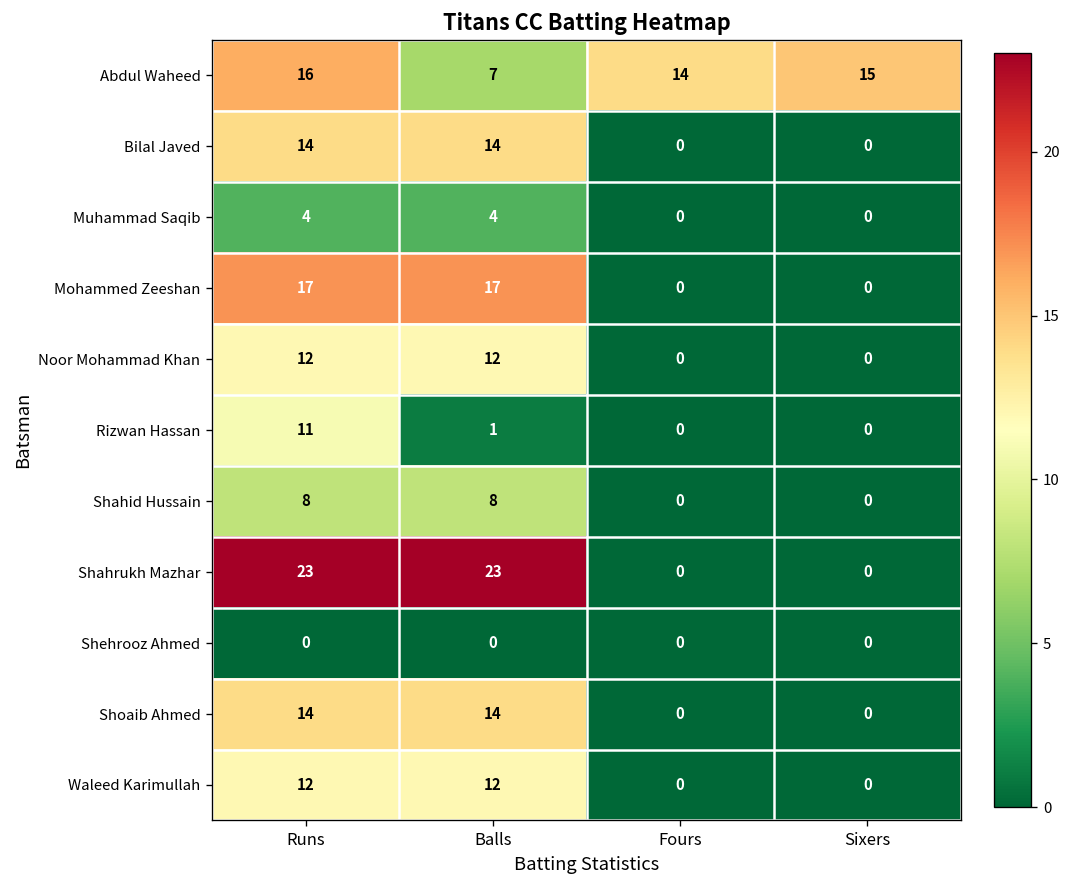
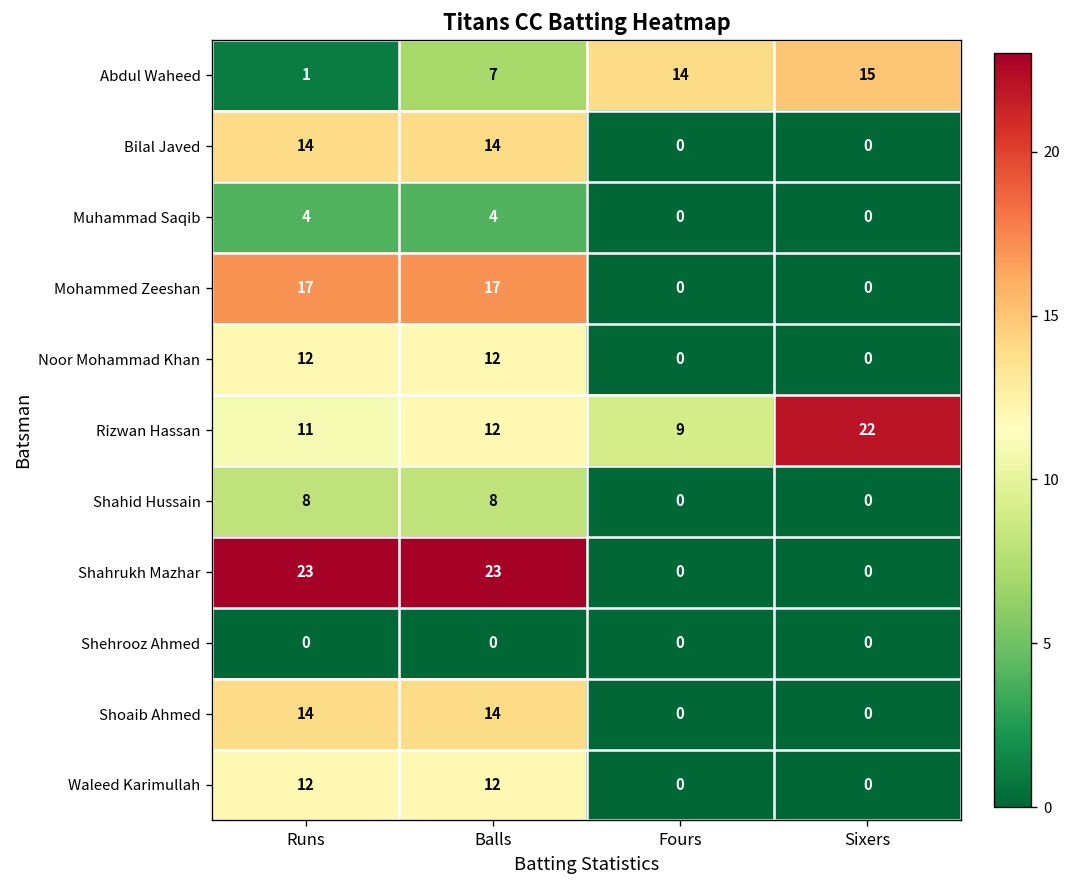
Abdul Waheed, Runs: 16 -> 1
Rizwan Hassan, Balls: 1 -> 12
Rizwan Hassan, Fours: 0 -> 9
Rizwan Hassan, Sixers: 0 -> 22
